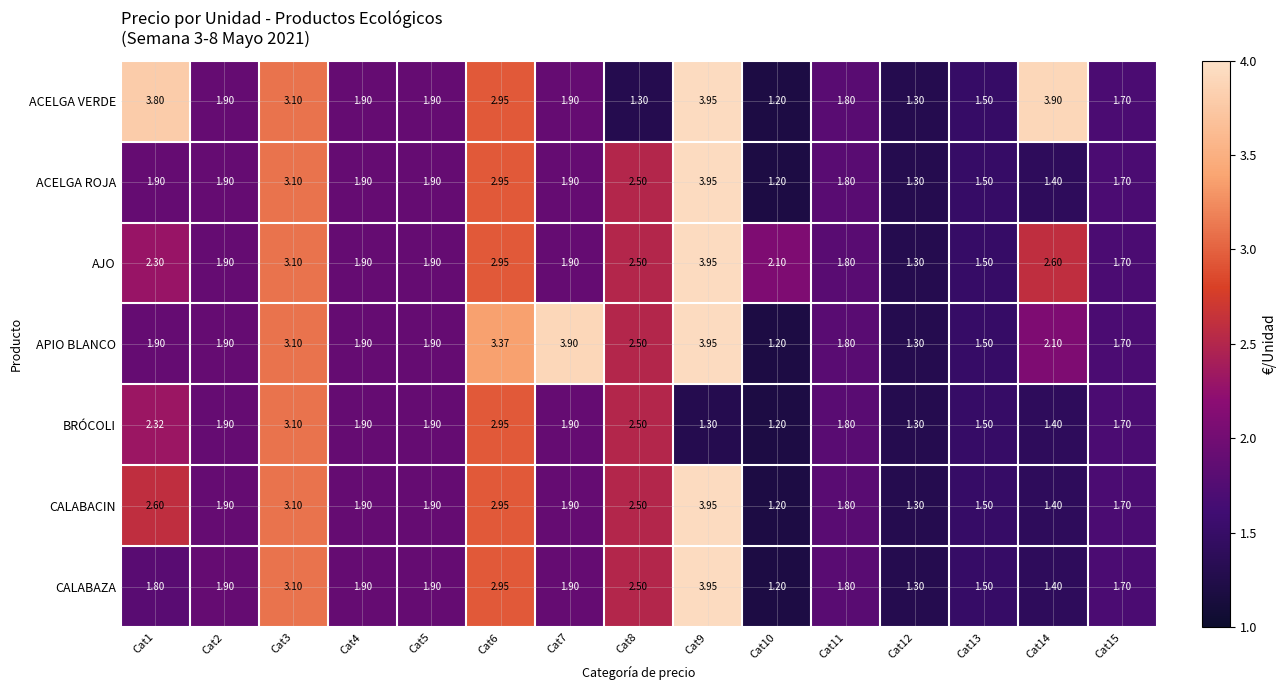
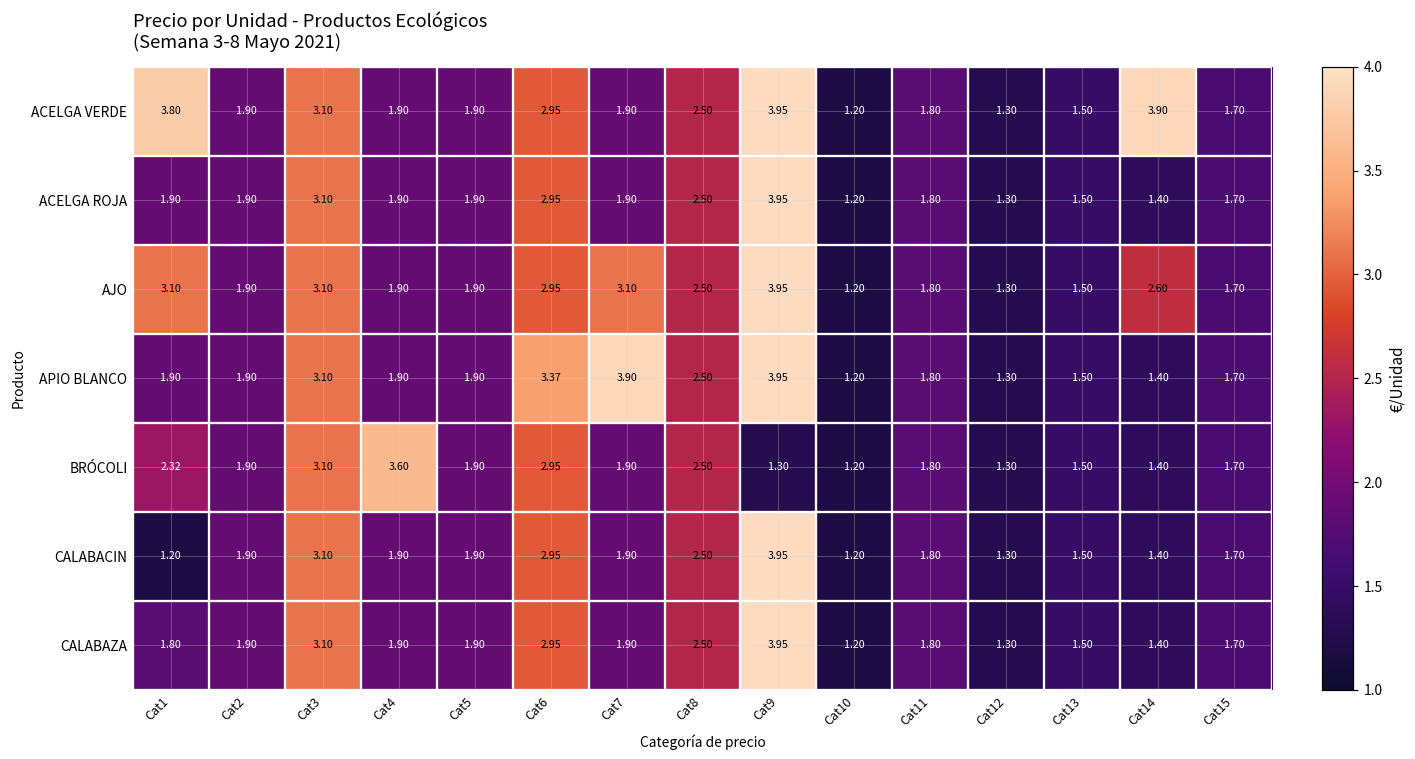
ACELGA VERDE, Cat8: 1.30 -> 2.50
AJO, Cat1: 2.30 -> 3.10
AJO, Cat7: 1.90 -> 3.10
AJO, Cat10: 2.10 -> 1.20
APIO BLANCO, Cat14: 2.10 -> 1.40
BRÓCOLI, Cat4: 1.90 -> 3.60
CALABACIN, Cat1: 2.60 -> 1.20
